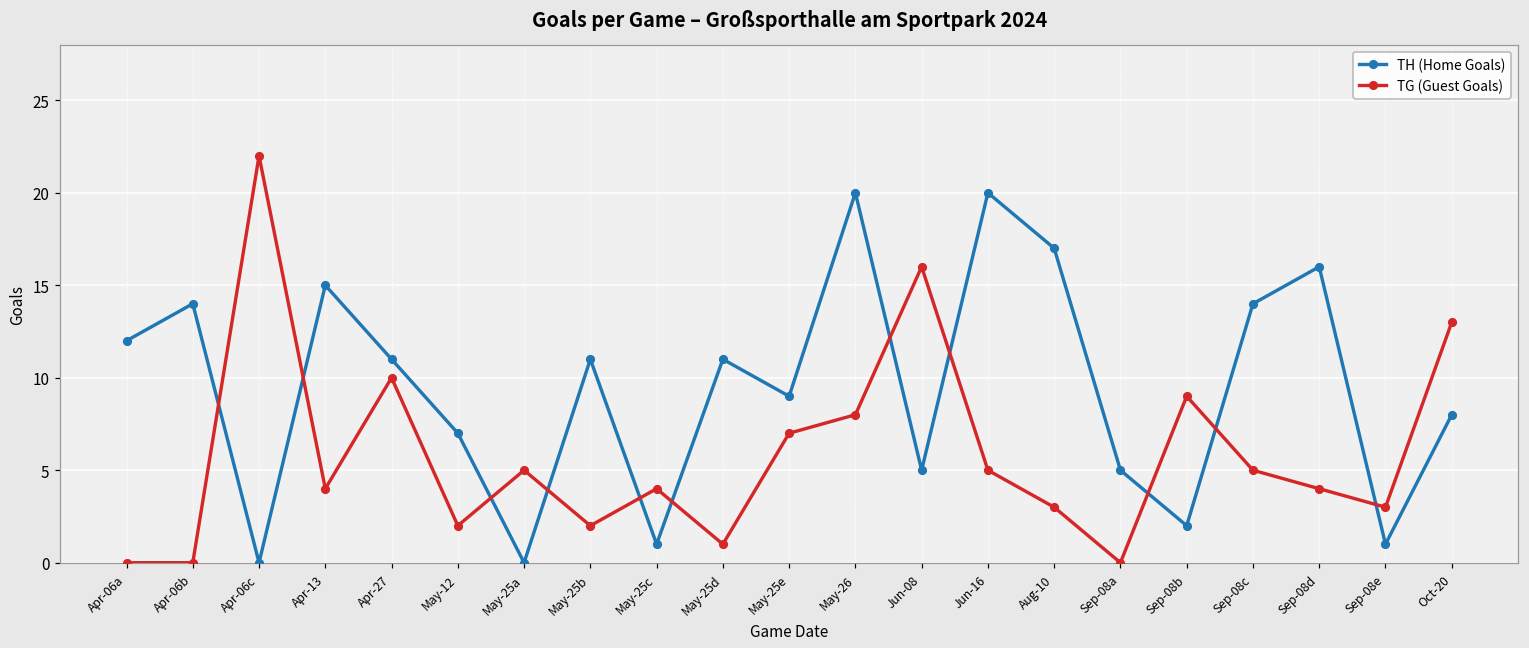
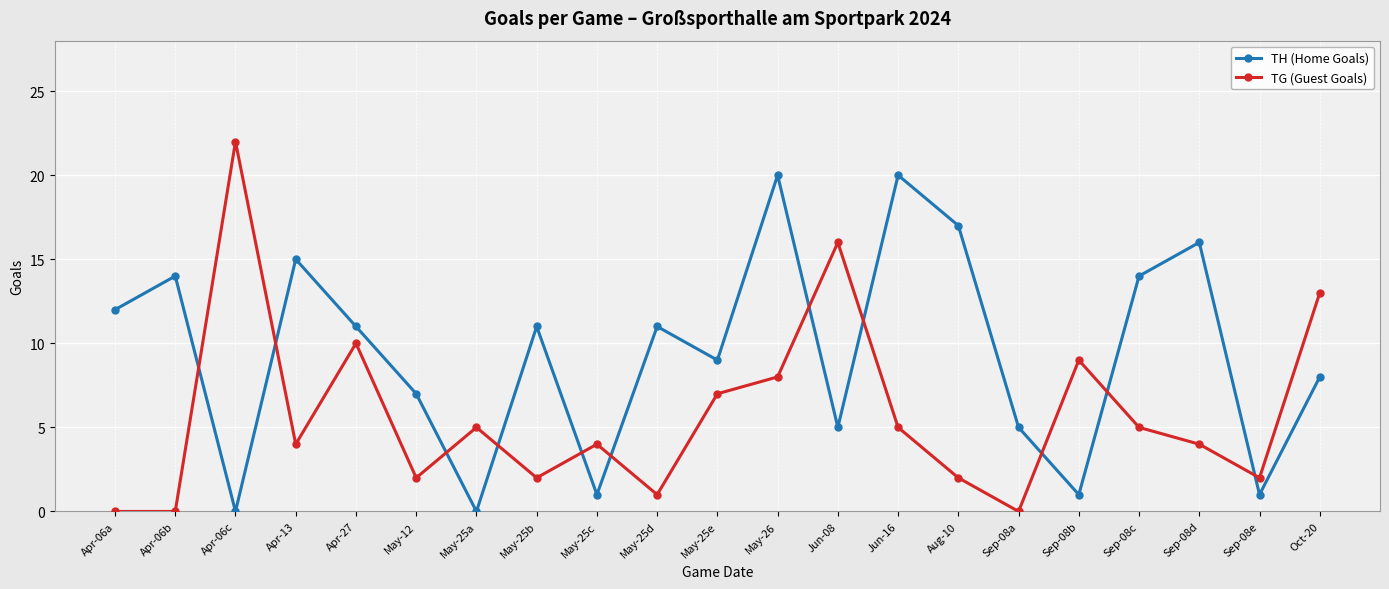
TG (Guest Goals), Aug-10: 3 -> 2
TH (Home Goals), Sep-08b: 2 -> 1
TG (Guest Goals), Sep-08e: 3 -> 2
